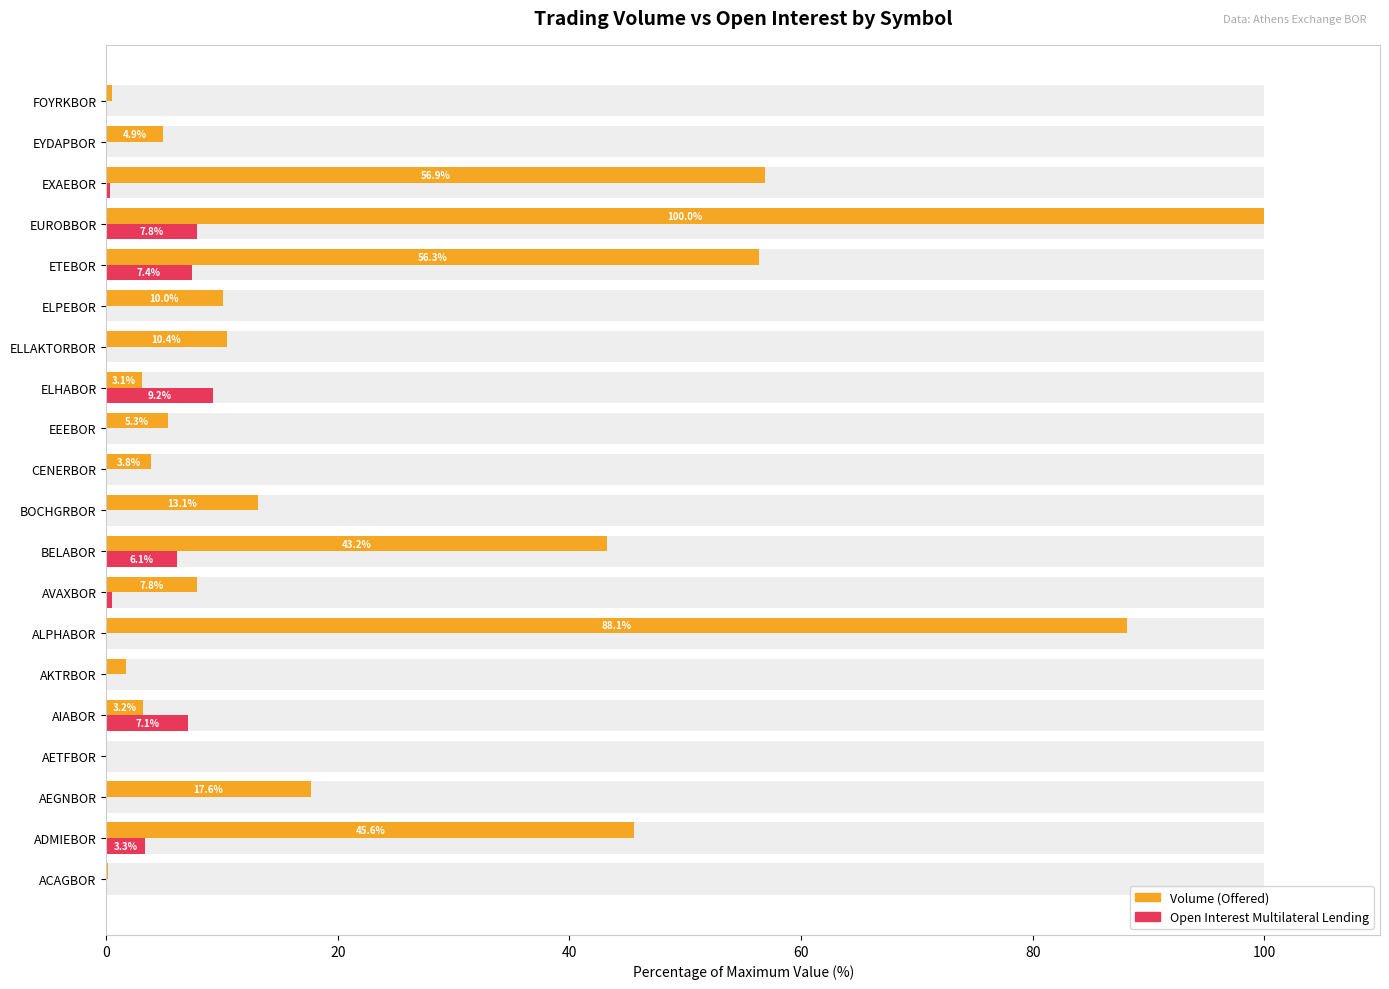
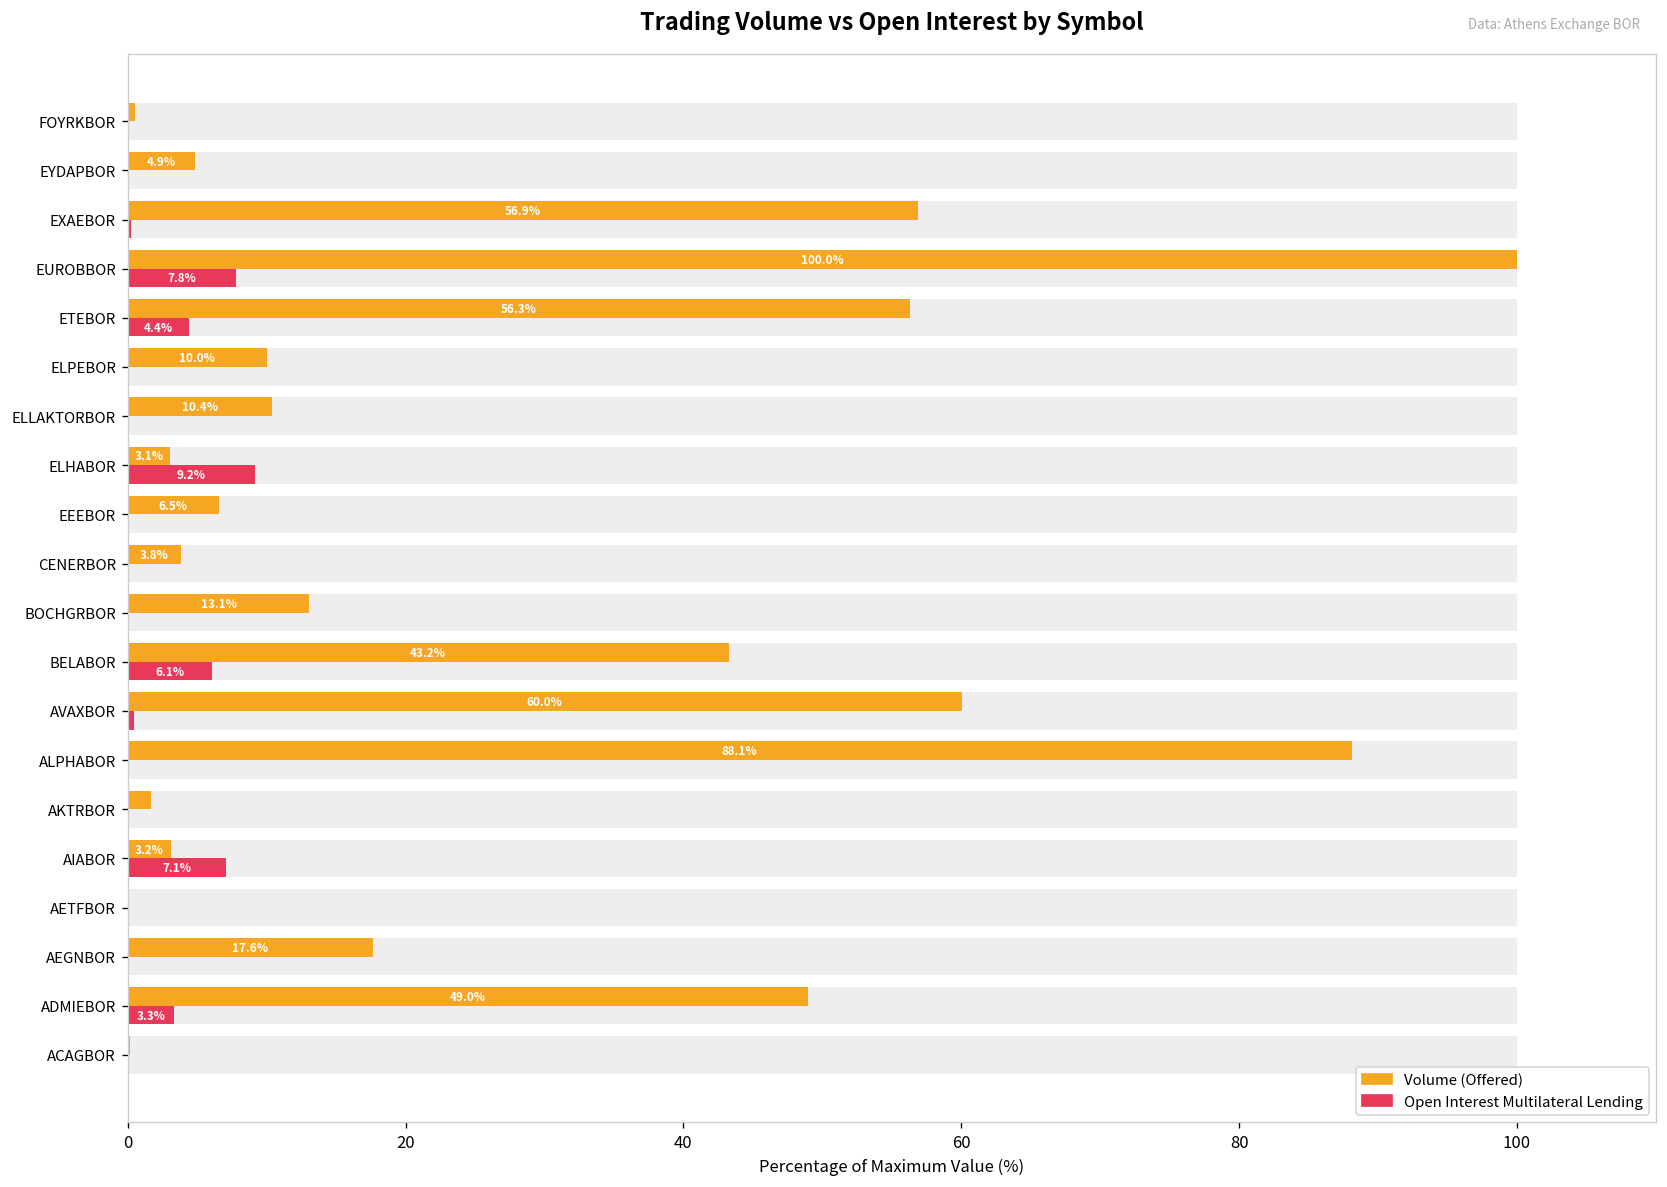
Open Interest Multilateral Lending, ETEBOR: 7.4% -> 4.4%
Volume (Offered), EEEBOR: 5.3% -> 6.5%
Volume (Offered), AVAXBOR: 7.8% -> 60.0%
Volume (Offered), ADMIEBOR: 45.6% -> 49.0%
